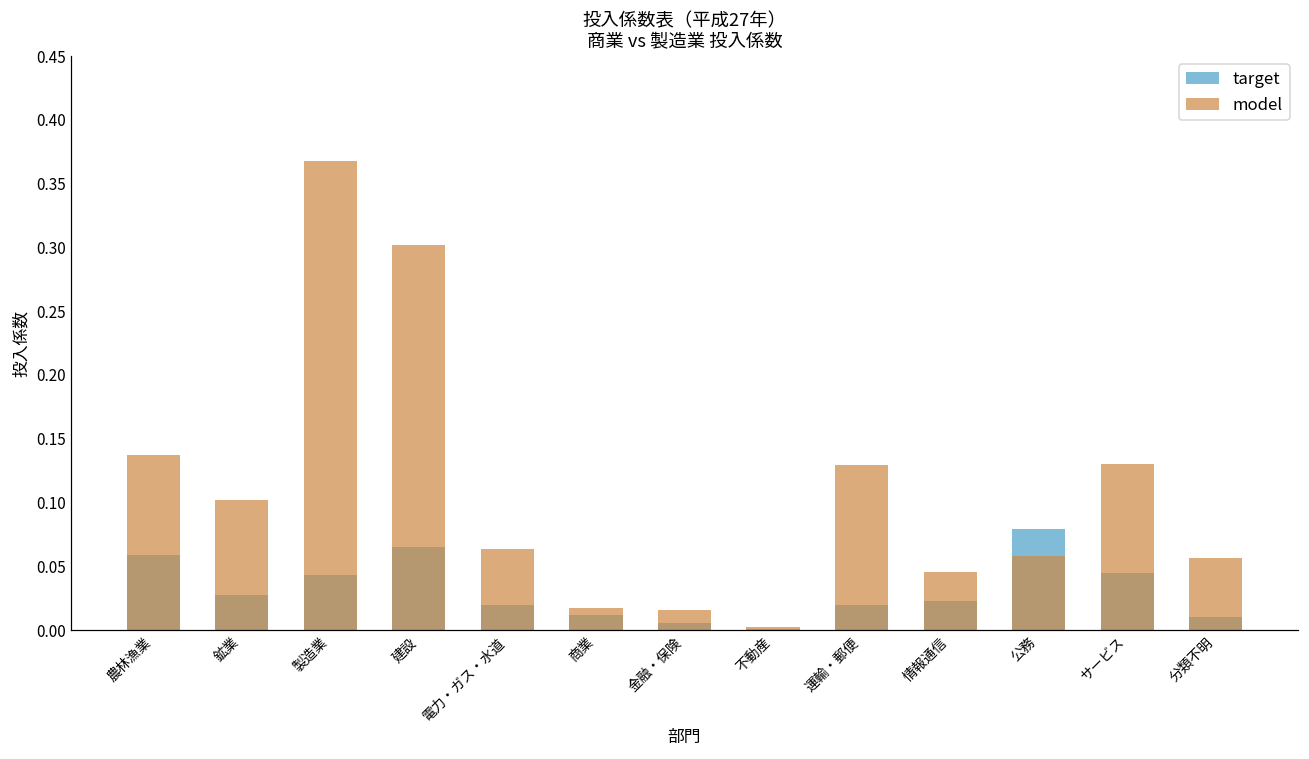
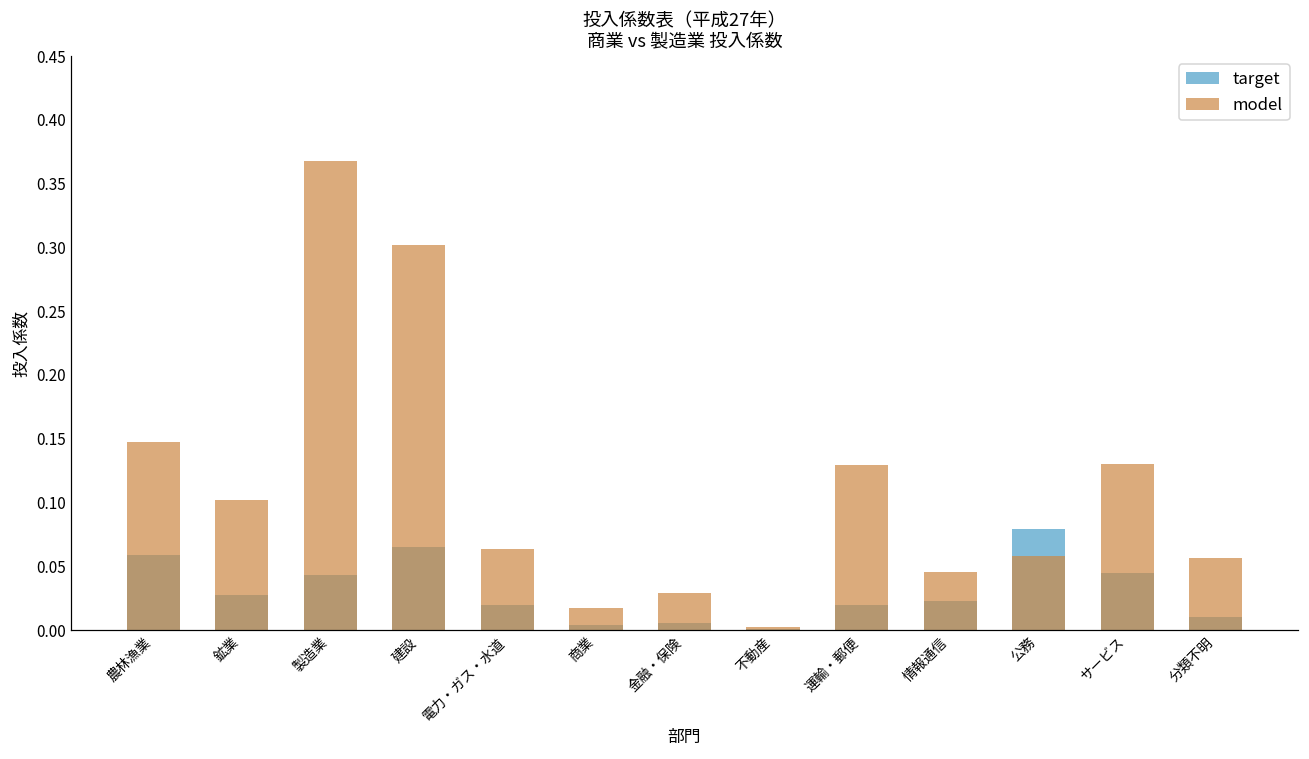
model, 農林漁業: 0.137 -> 0.147
target, 商業: 0.012 -> 0.004
model, 金融・保険: 0.016 -> 0.029
